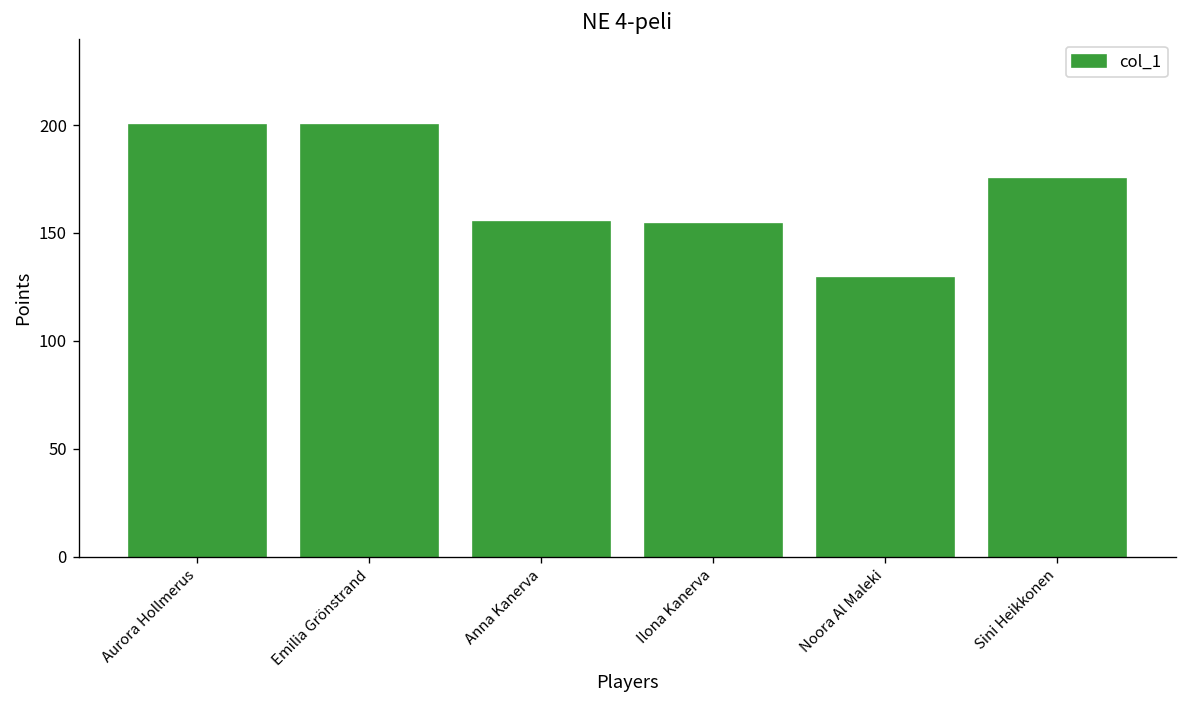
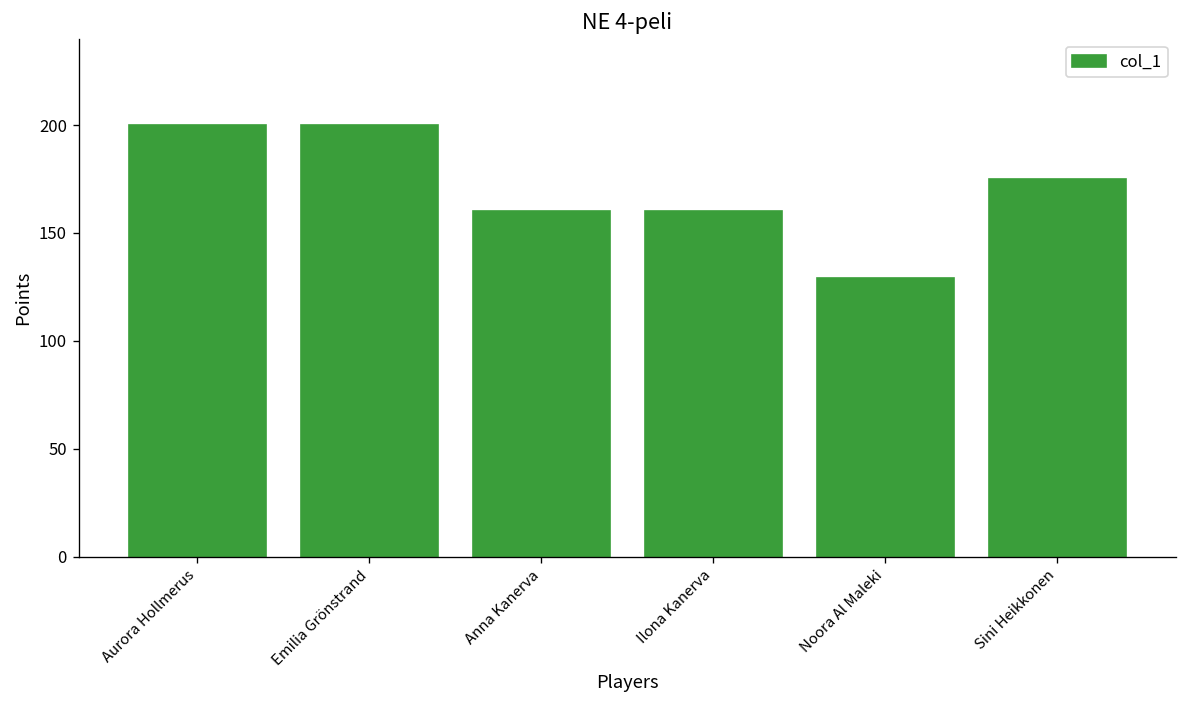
Anna Kanerva: 155 -> 160
Ilona Kanerva: 154 -> 160
